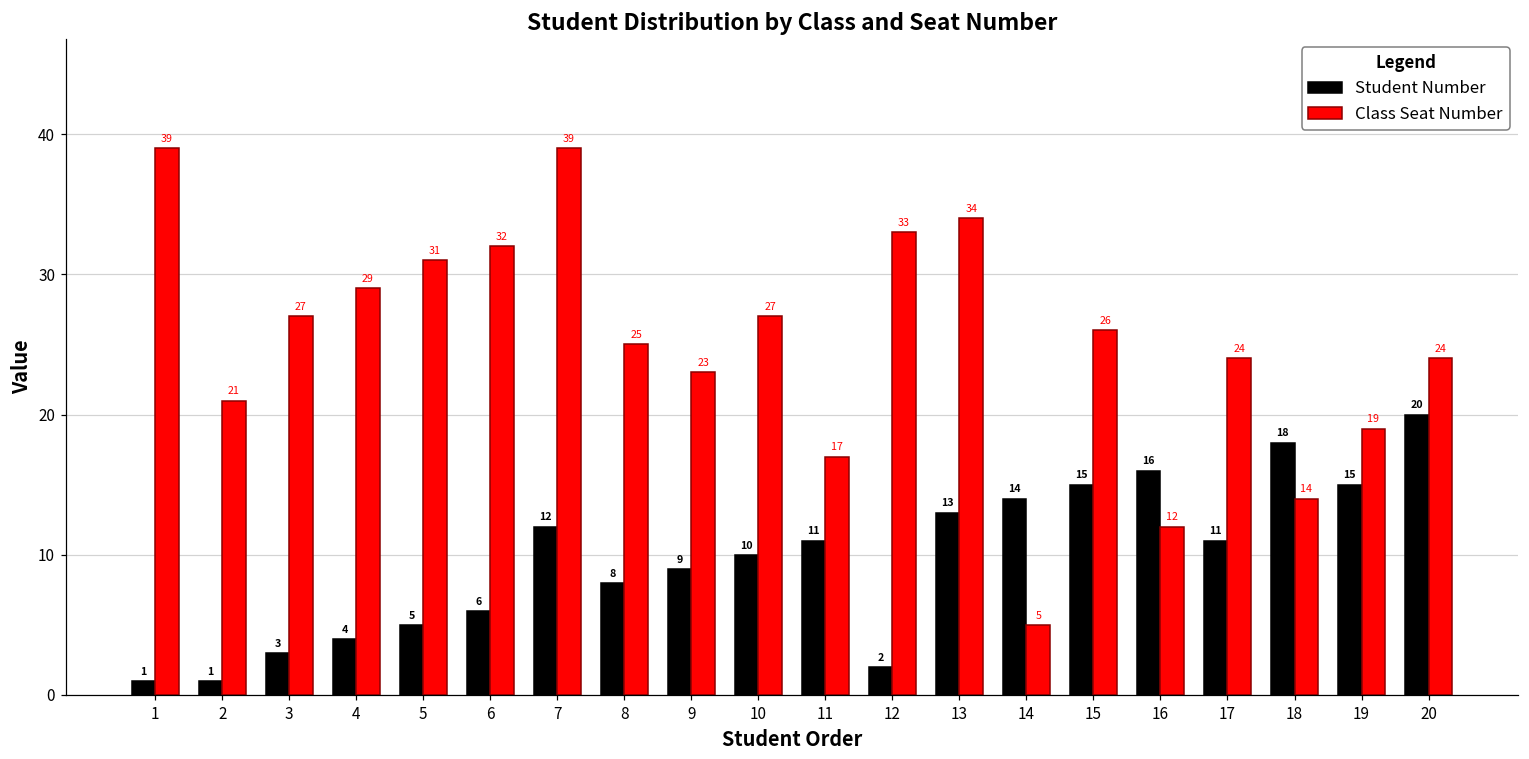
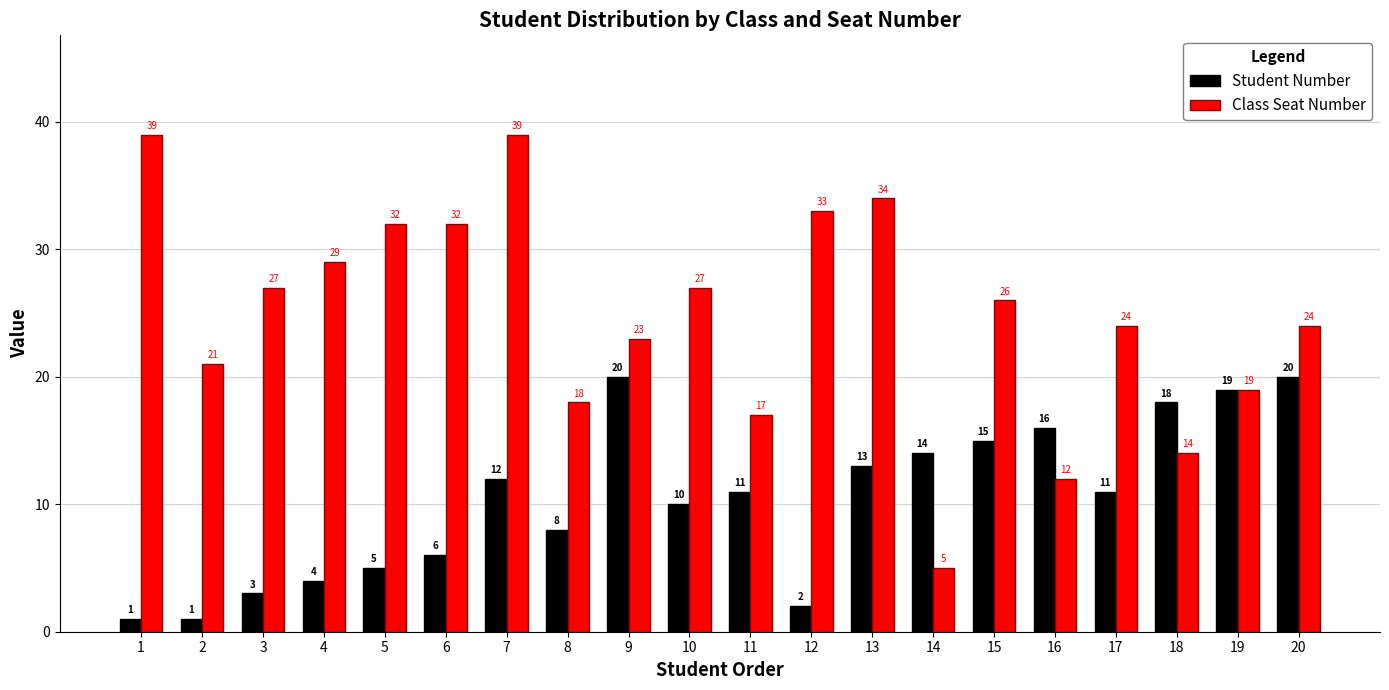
Class Seat Number, 5: 31 -> 32
Class Seat Number, 8: 25 -> 18
Student Number, 9: 9 -> 20
Student Number, 19: 15 -> 19
